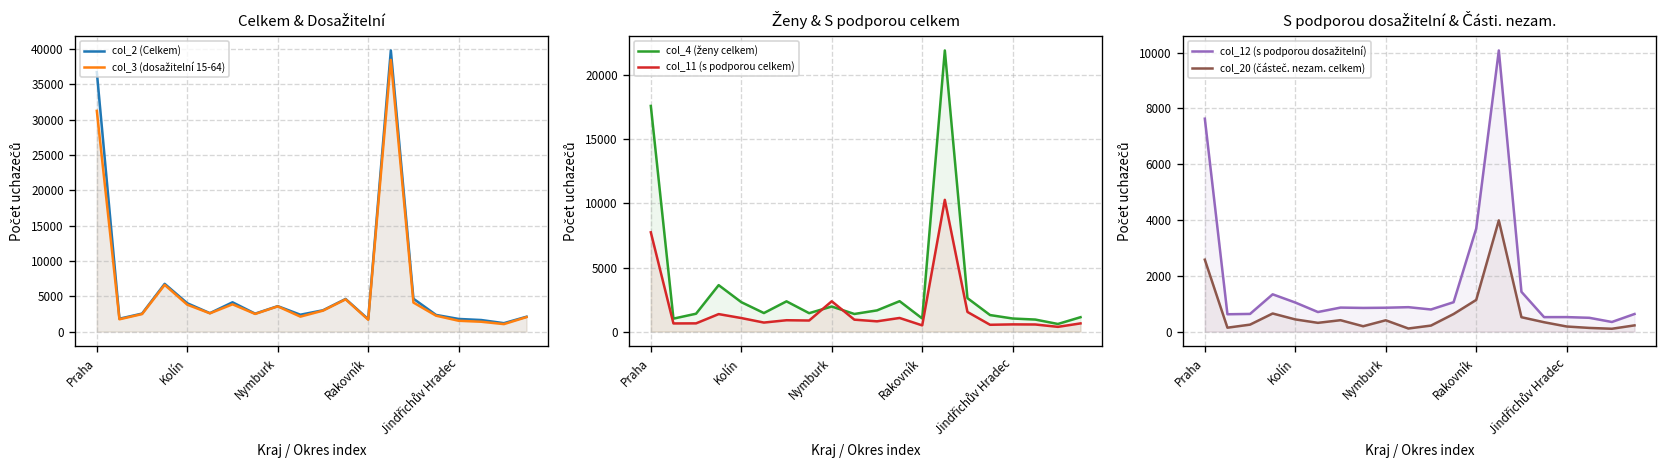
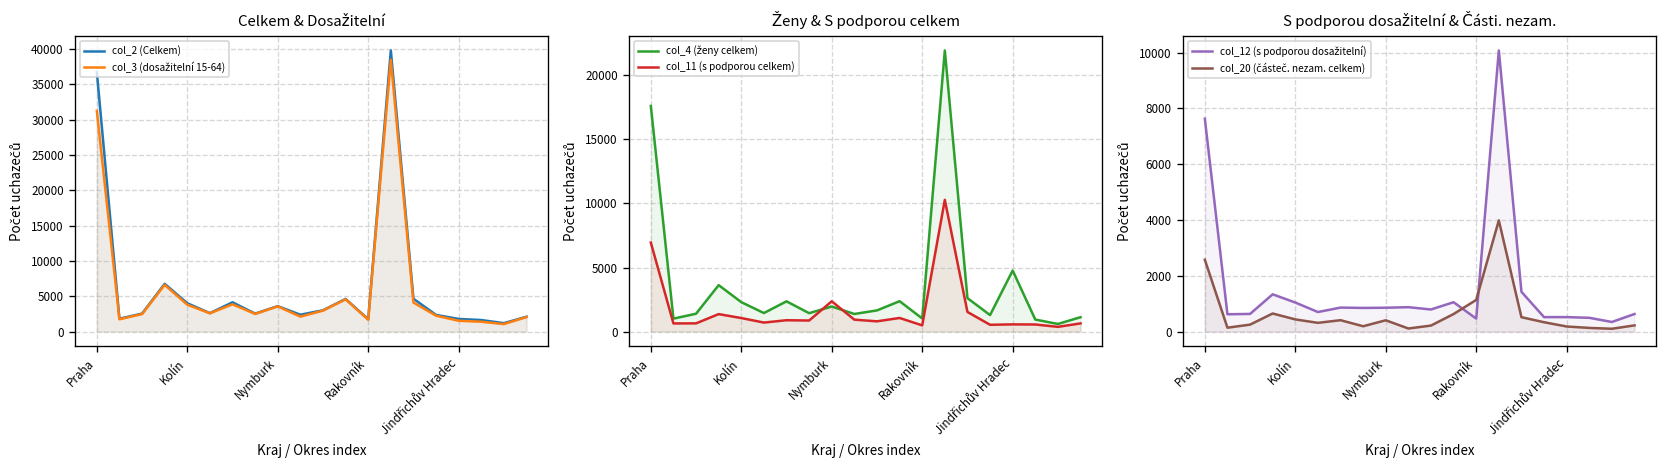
Ženy & S podporou celkem, col_11 (s podporou celkem), Praha: 7700 -> 6900
Ženy & S podporou celkem, col_4 (ženy celkem), Jindřichův Hradec: 1000 -> 4800
S podporou dosažitelní & Části. nezam., col_12 (s podporou dosažitelní), Rakovník: 3700 -> 500
